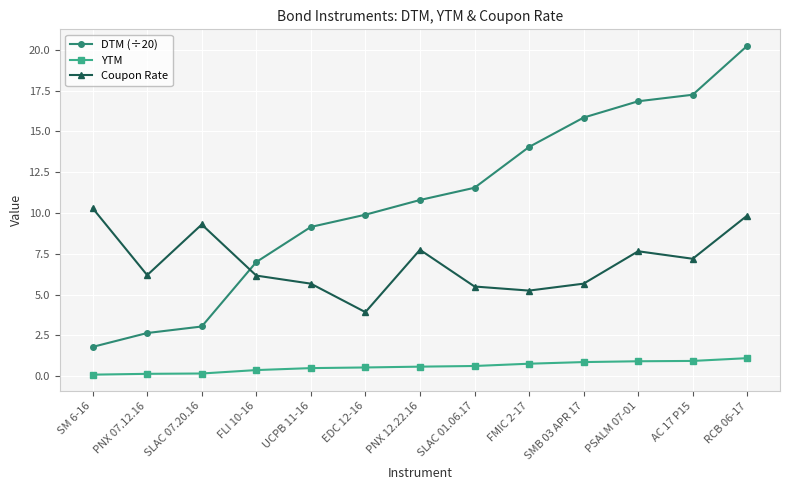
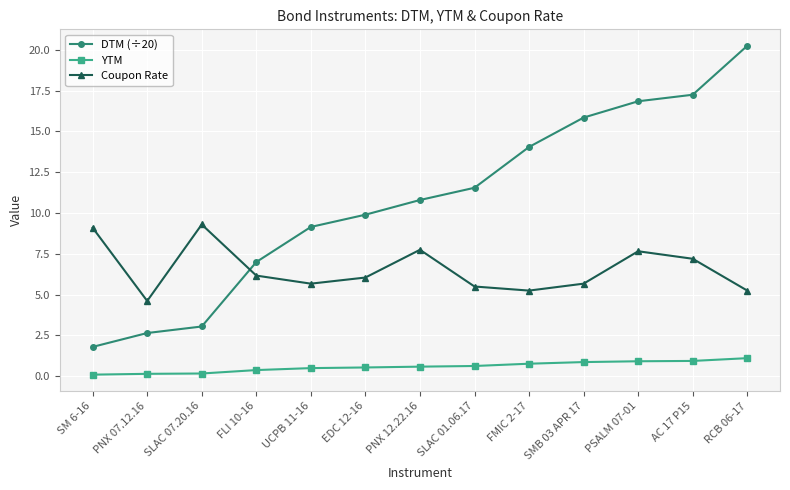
Coupon Rate, SM 6-16: 10.3 -> 9.1
Coupon Rate, PNX 07.12.16: 6.2 -> 4.6
Coupon Rate, EDC 12-16: 3.9 -> 6.1
Coupon Rate, RCB 06-17: 9.9 -> 5.3
